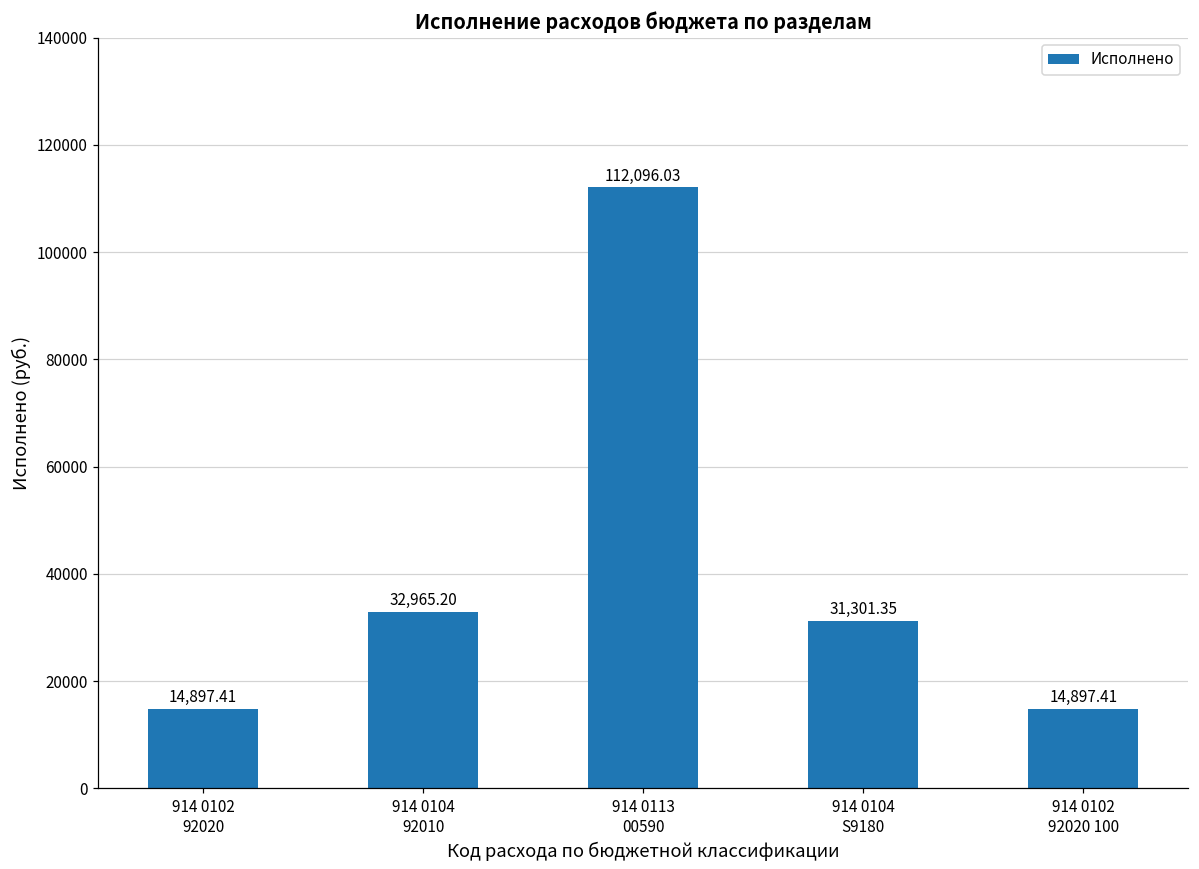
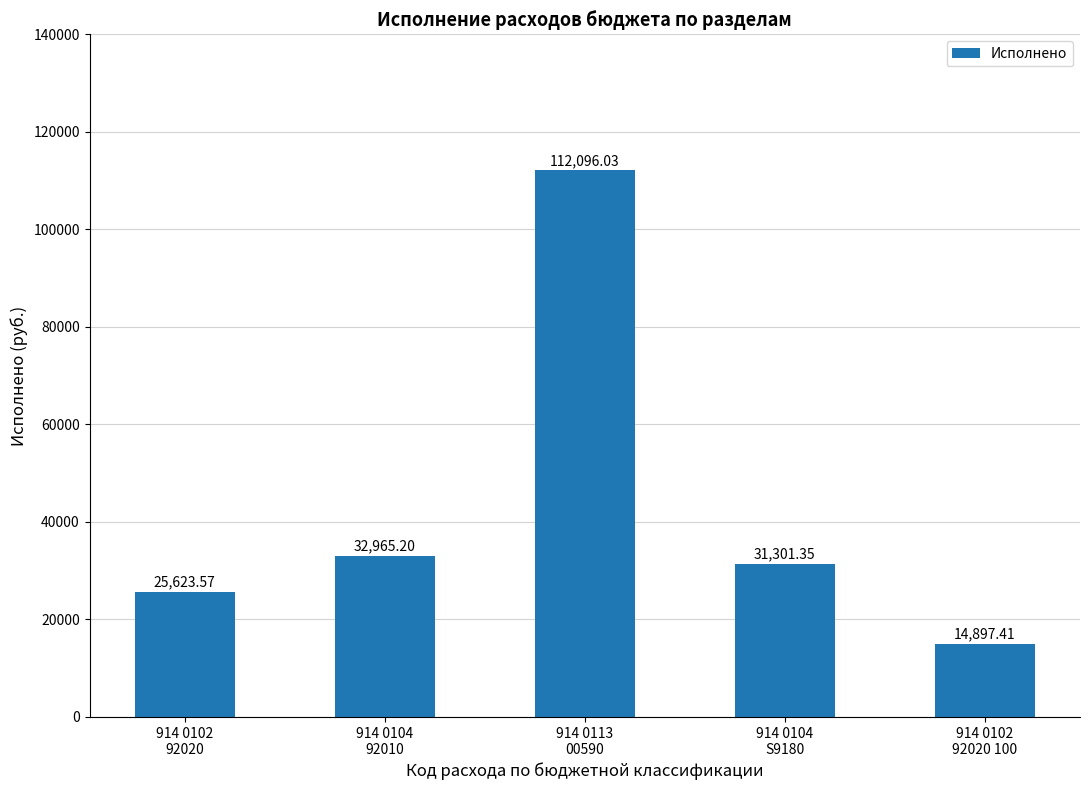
914 0102 92020: 14,897.41 -> 25,623.57
